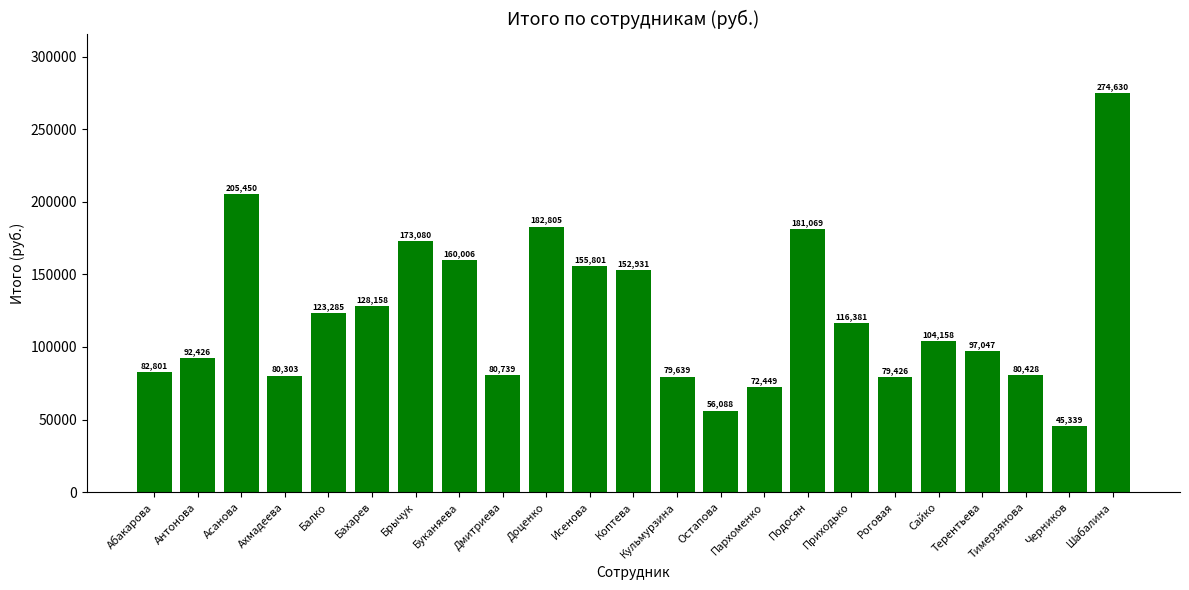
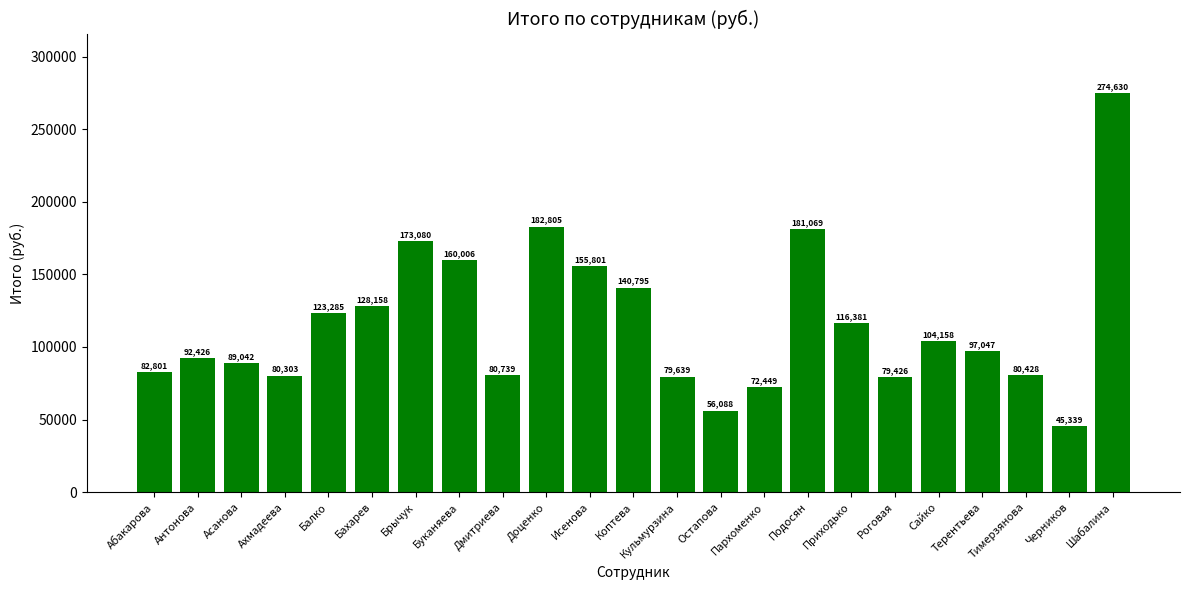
Асанова: 205,450 -> 89,042
Коптева: 152,931 -> 140,795
